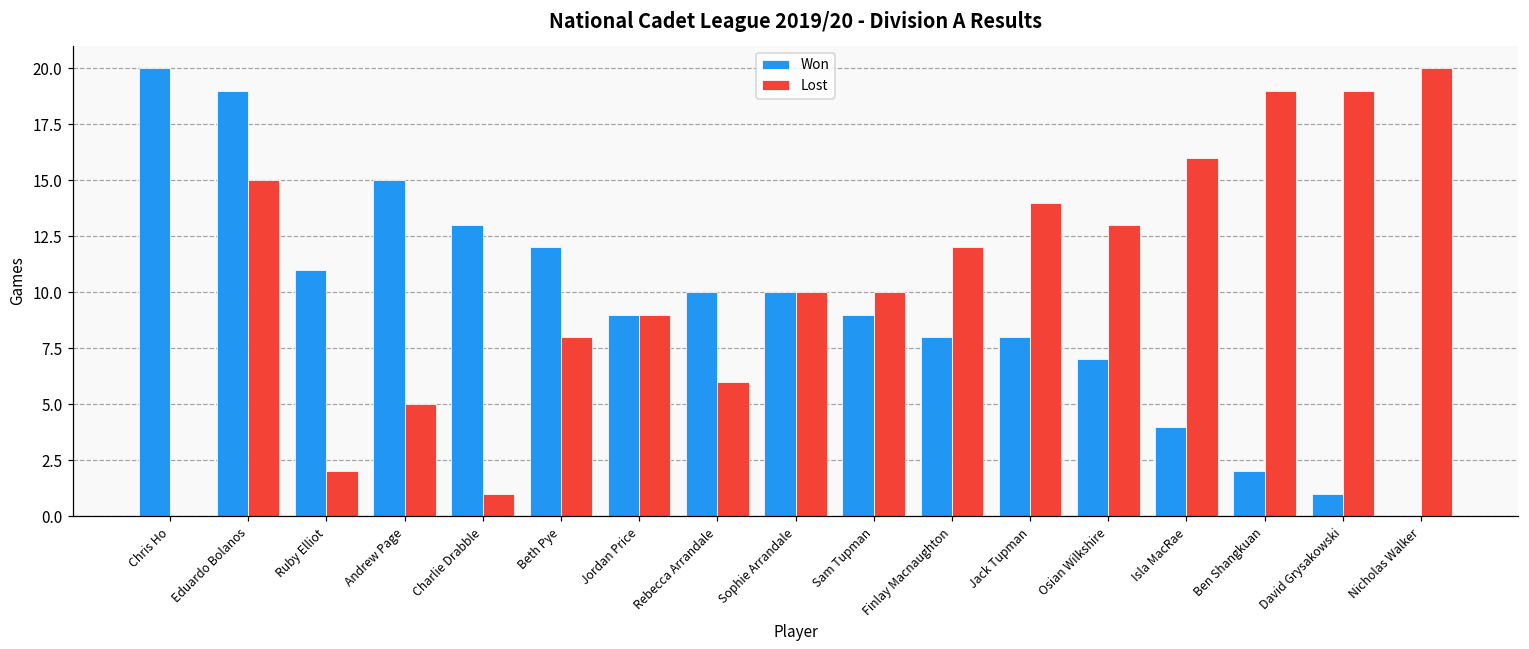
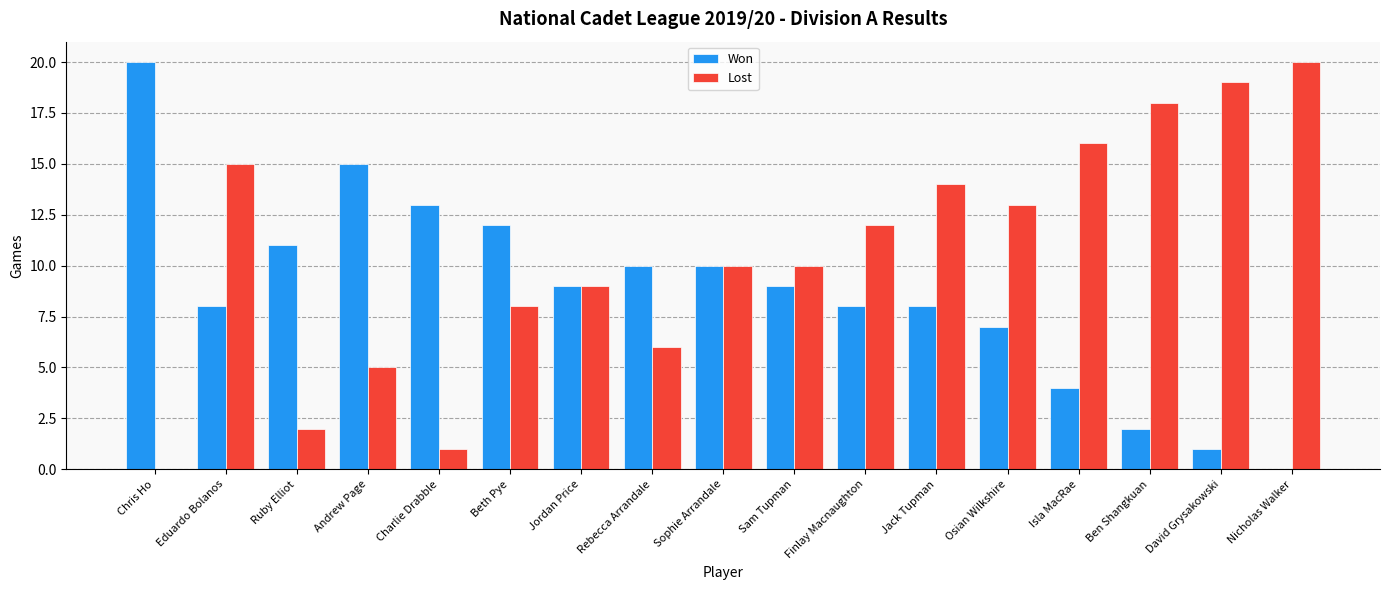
Won, Eduardo Bolanos: 19 -> 8
Lost, Ben Shangkuan: 19 -> 18
